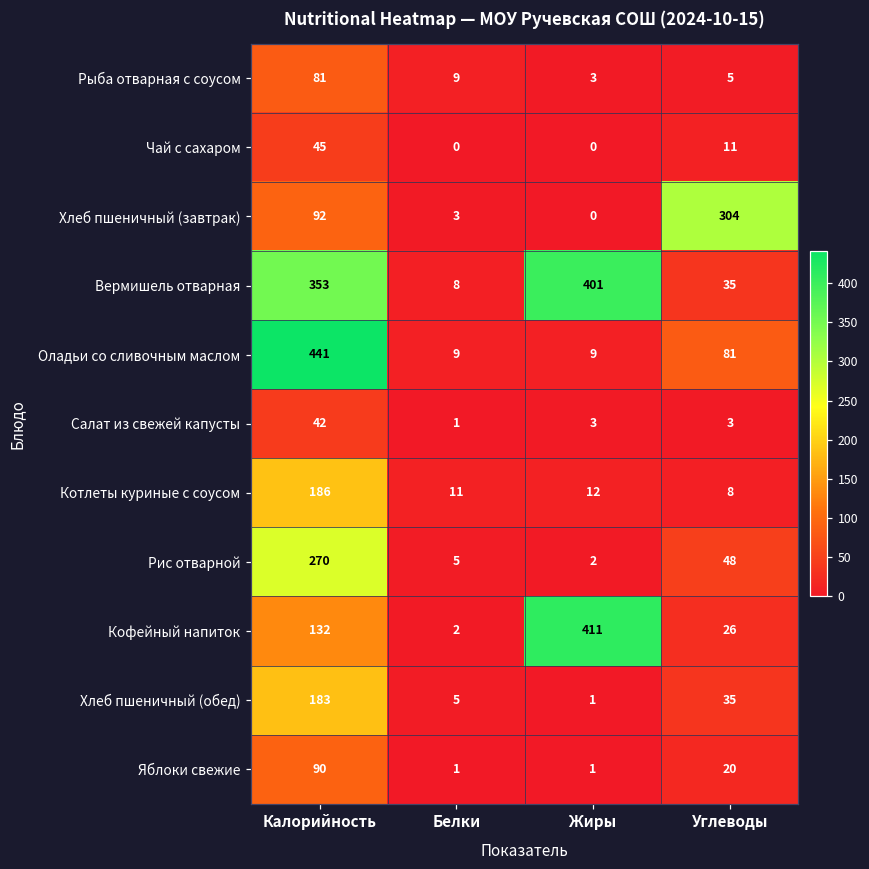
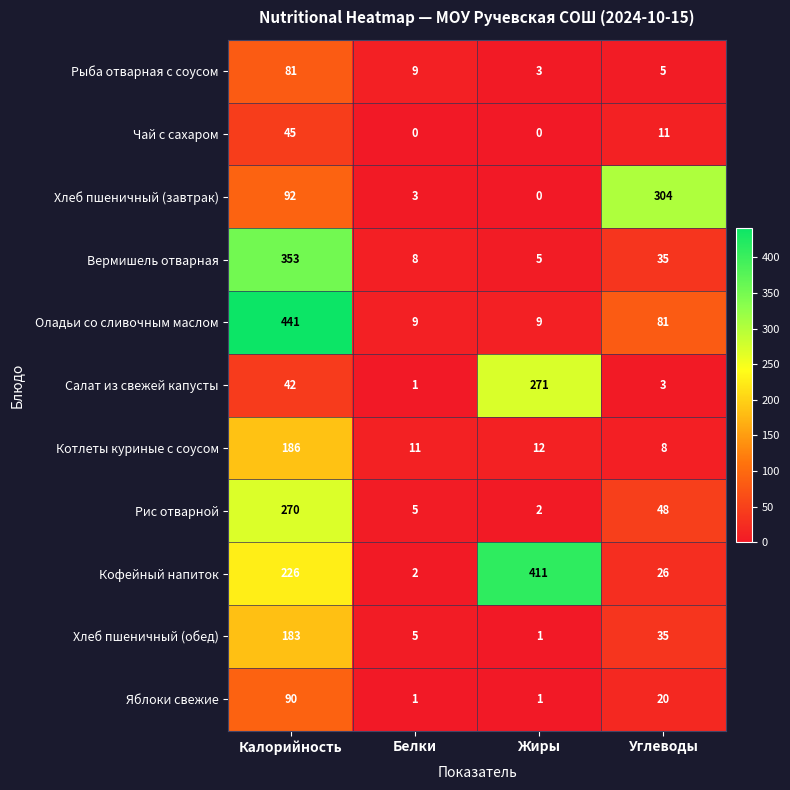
Вермишель отварная, Жиры: 401 -> 5
Салат из свежей капусты, Жиры: 3 -> 271
Кофейный напиток, Калорийность: 132 -> 226
